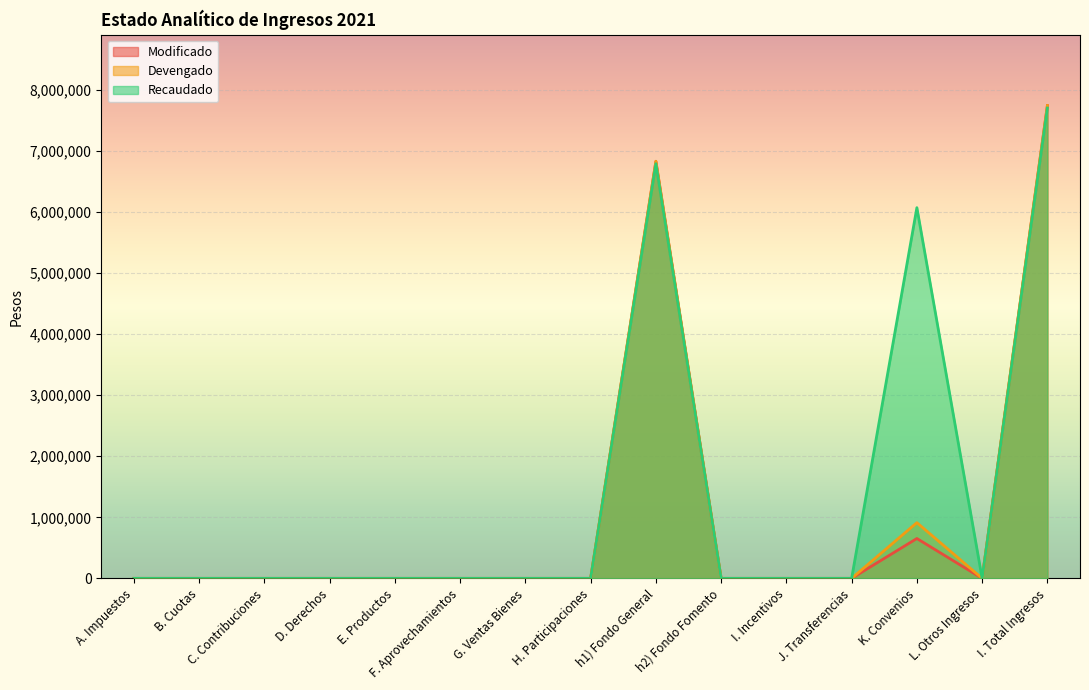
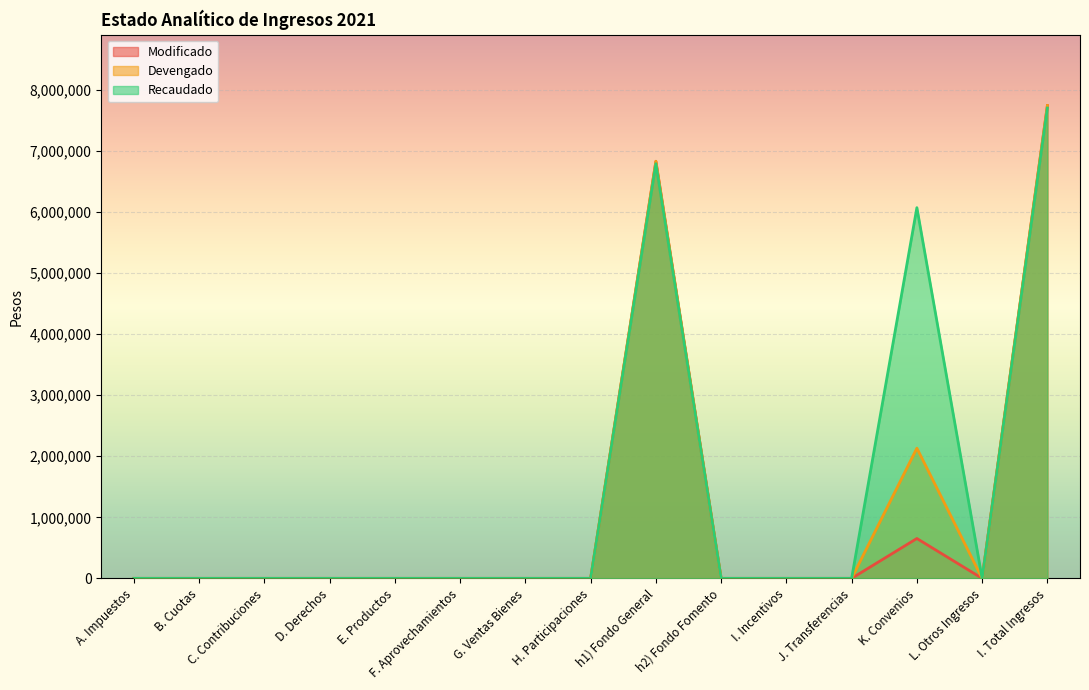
Devengado, K. Convenios: 900,000 -> 2,100,000
